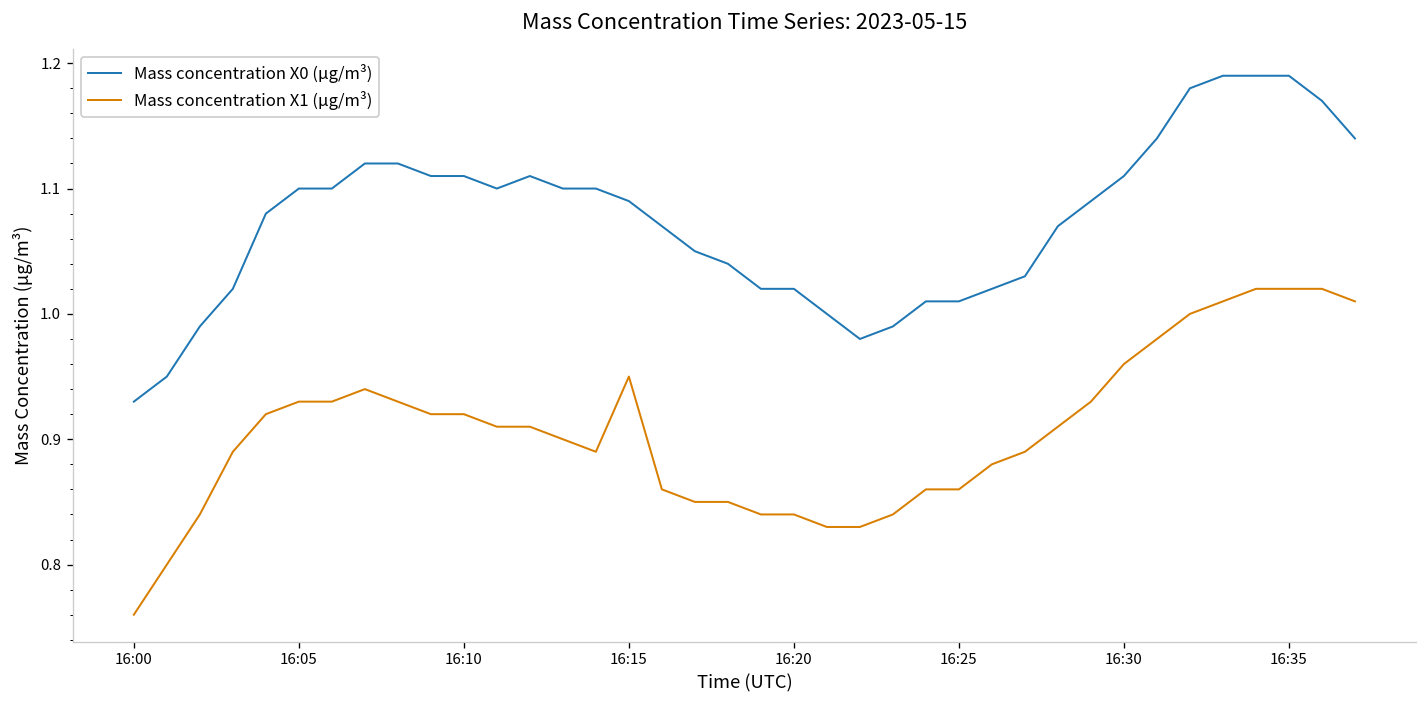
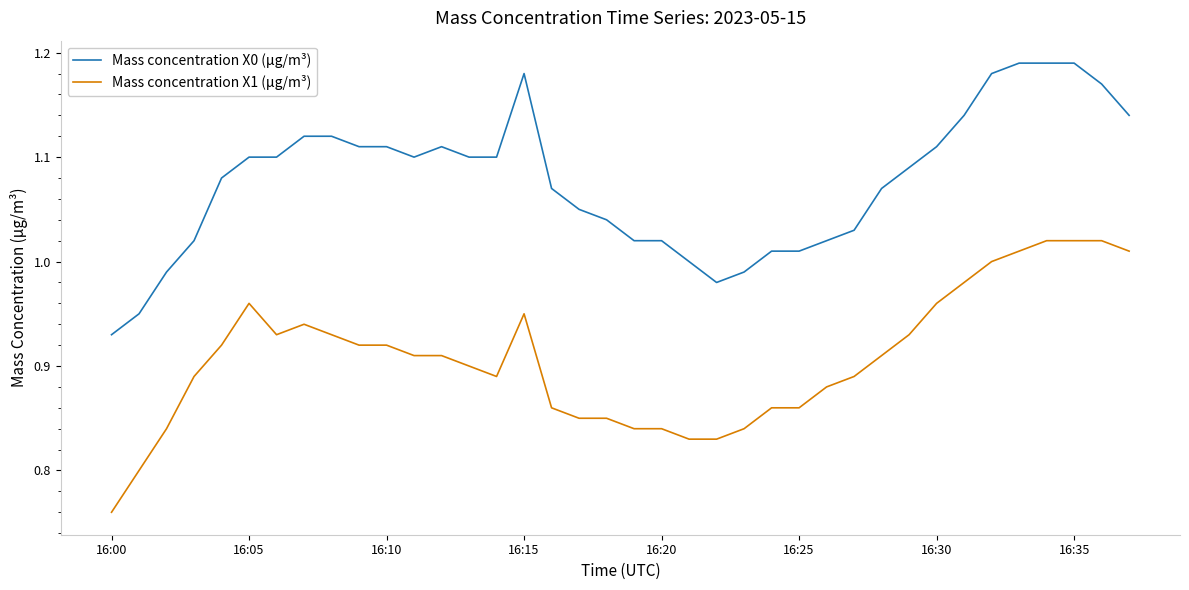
Mass concentration X1 (μg/m³), 16:05: 0.93 -> 0.96
Mass concentration X0 (μg/m³), 16:15: 1.09 -> 1.18
